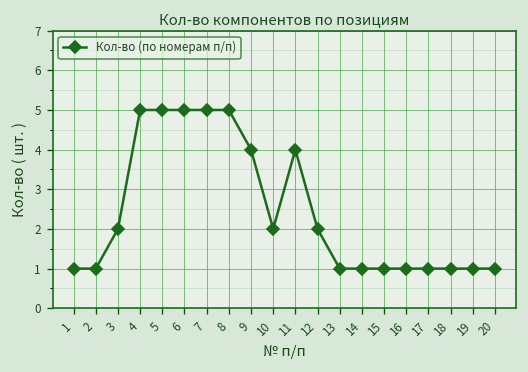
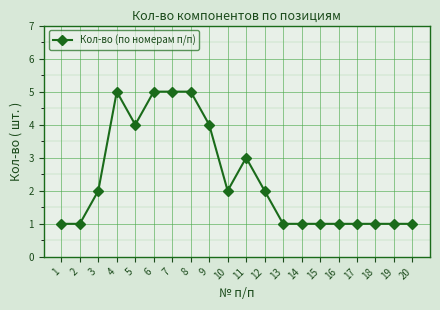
5: 5 -> 4
11: 4 -> 3
